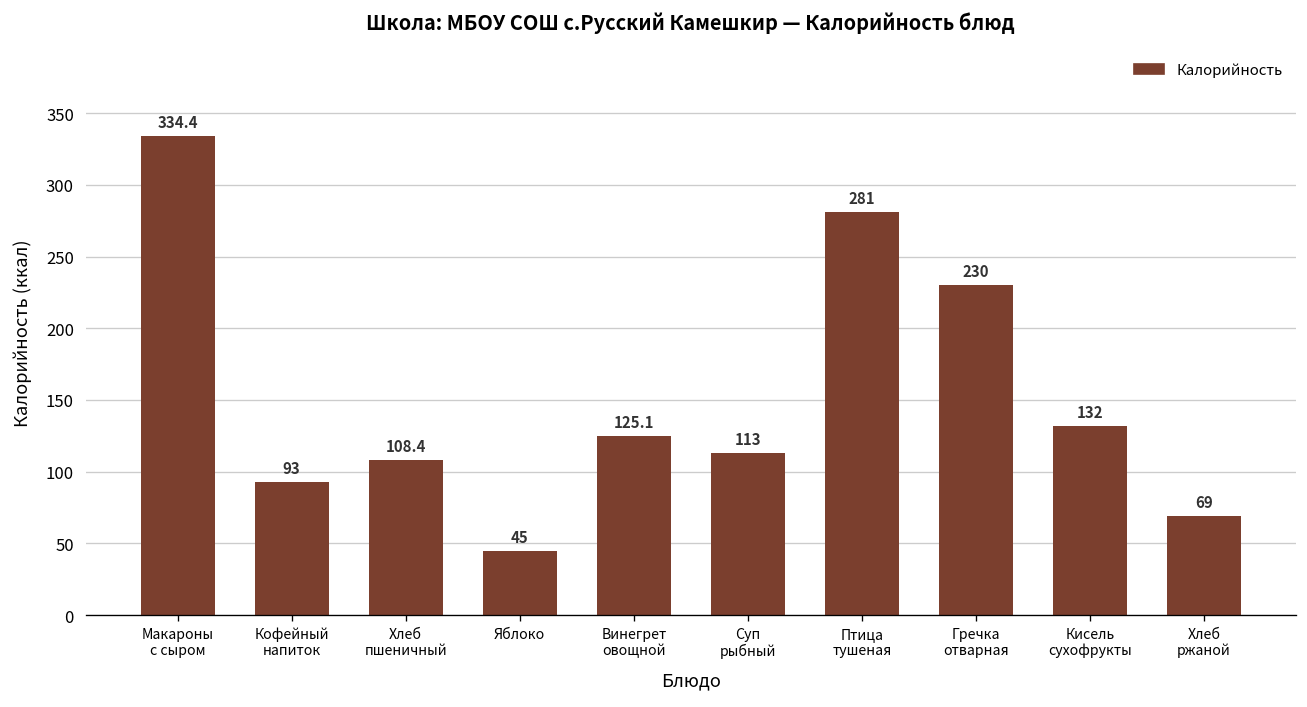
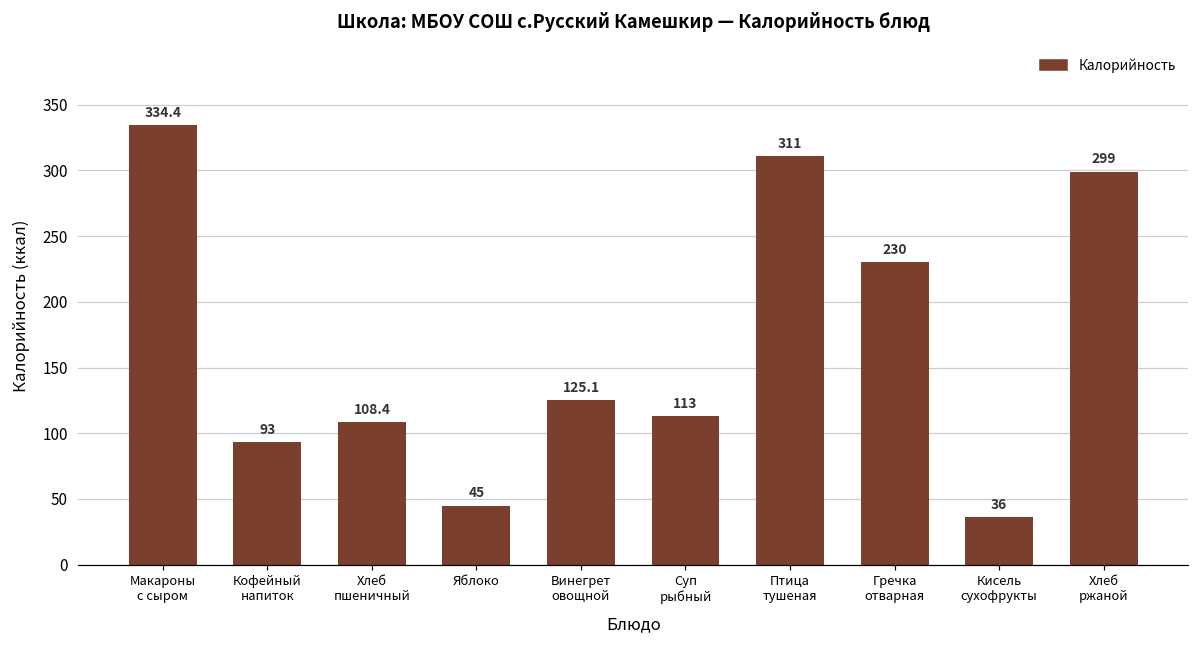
Птица тушеная: 281 -> 311
Кисель сухофрукты: 132 -> 36
Хлеб ржаной: 69 -> 299
